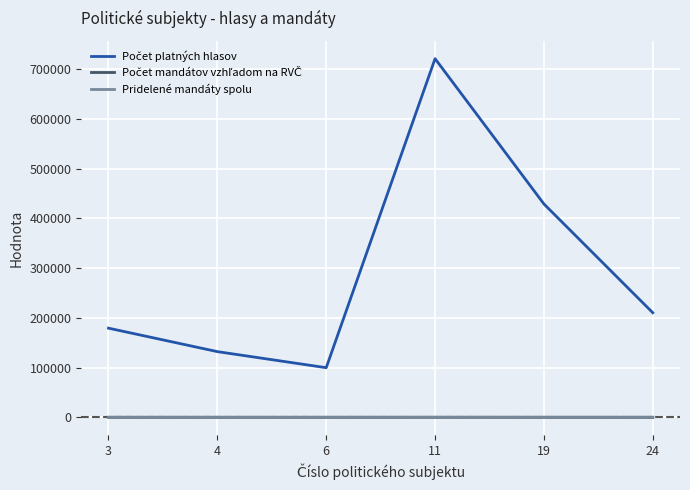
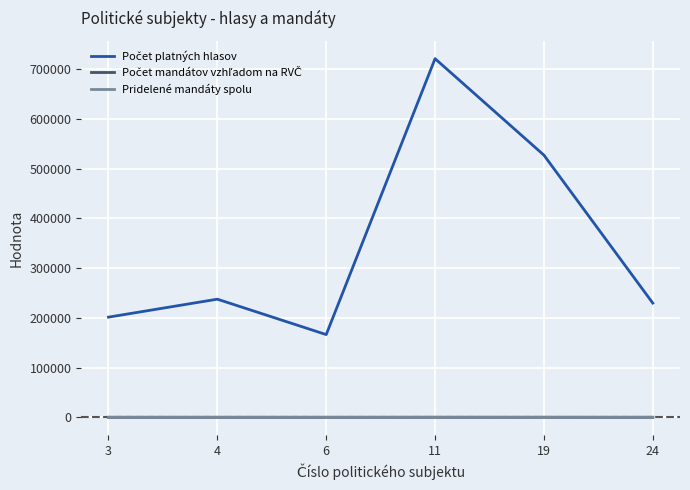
Počet platných hlasov, 3: 180000 -> 200000
Počet platných hlasov, 4: 130000 -> 240000
Počet platných hlasov, 6: 100000 -> 170000
Počet platných hlasov, 19: 430000 -> 530000
Počet platných hlasov, 24: 210000 -> 230000
